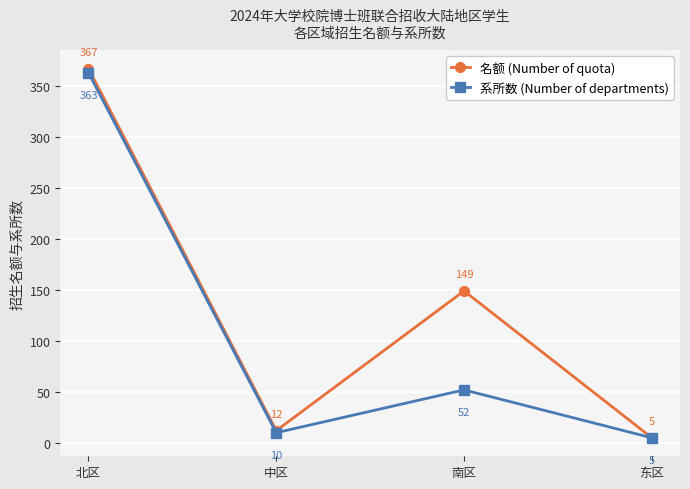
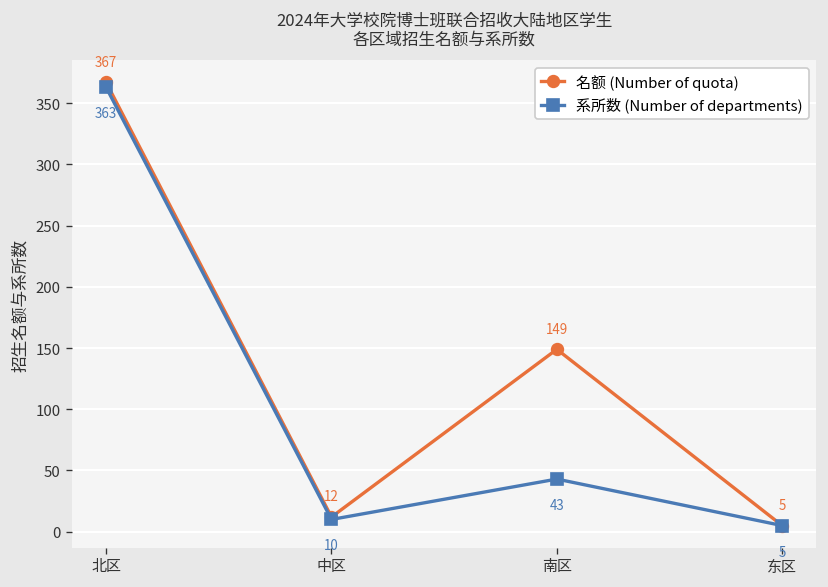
系所数 (Number of departments), 南区: 52 -> 43
